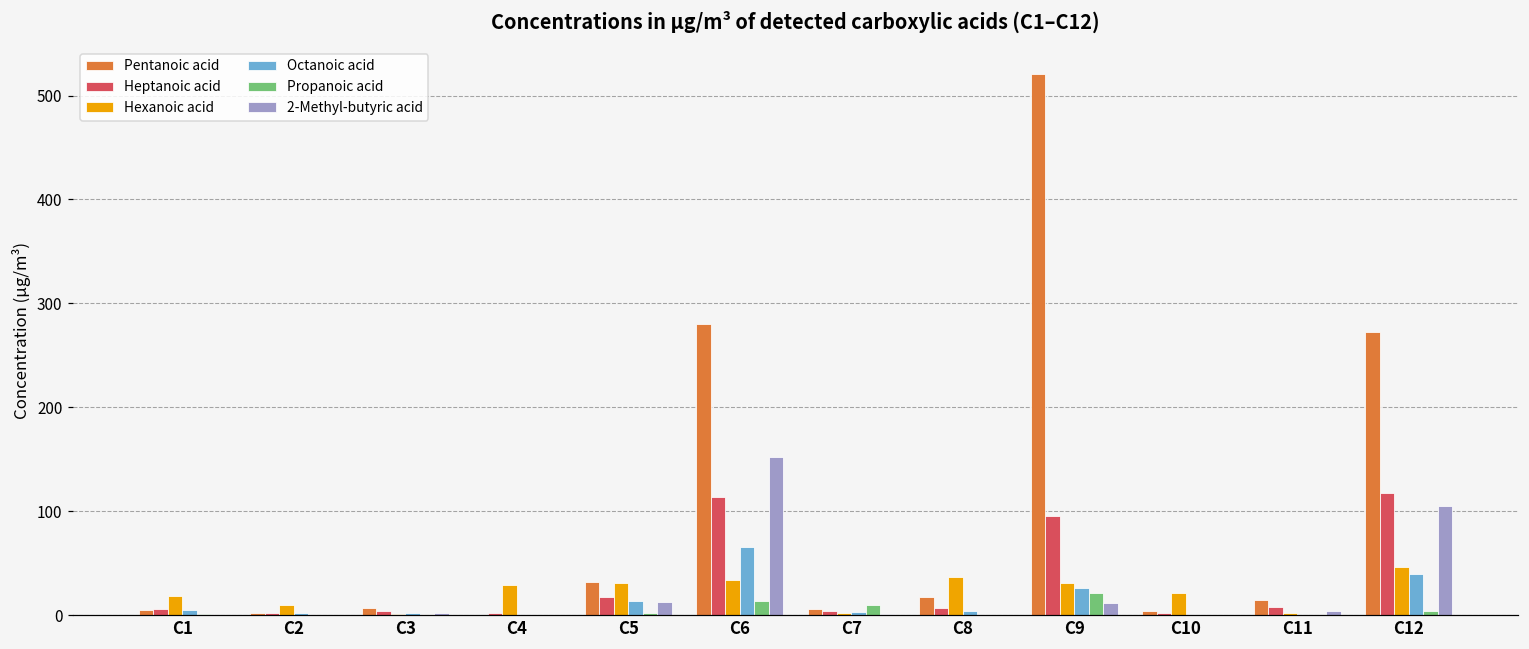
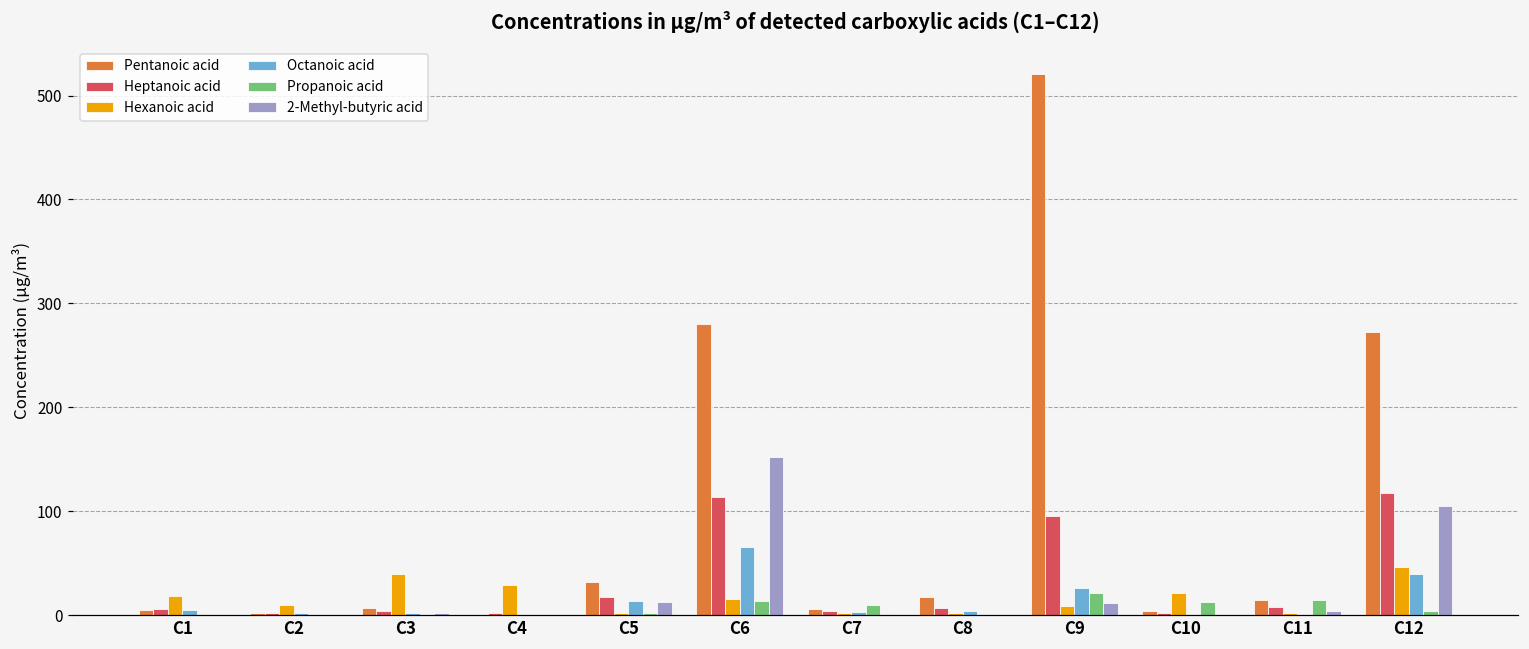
Hexanoic acid, C3: 0 -> 40
Hexanoic acid, C5: 30 -> 0
Hexanoic acid, C6: 30 -> 20
Hexanoic acid, C8: 40 -> 0
Hexanoic acid, C9: 30 -> 10
Propanoic acid, C10: 0 -> 10
Propanoic acid, C11: 0 -> 10
